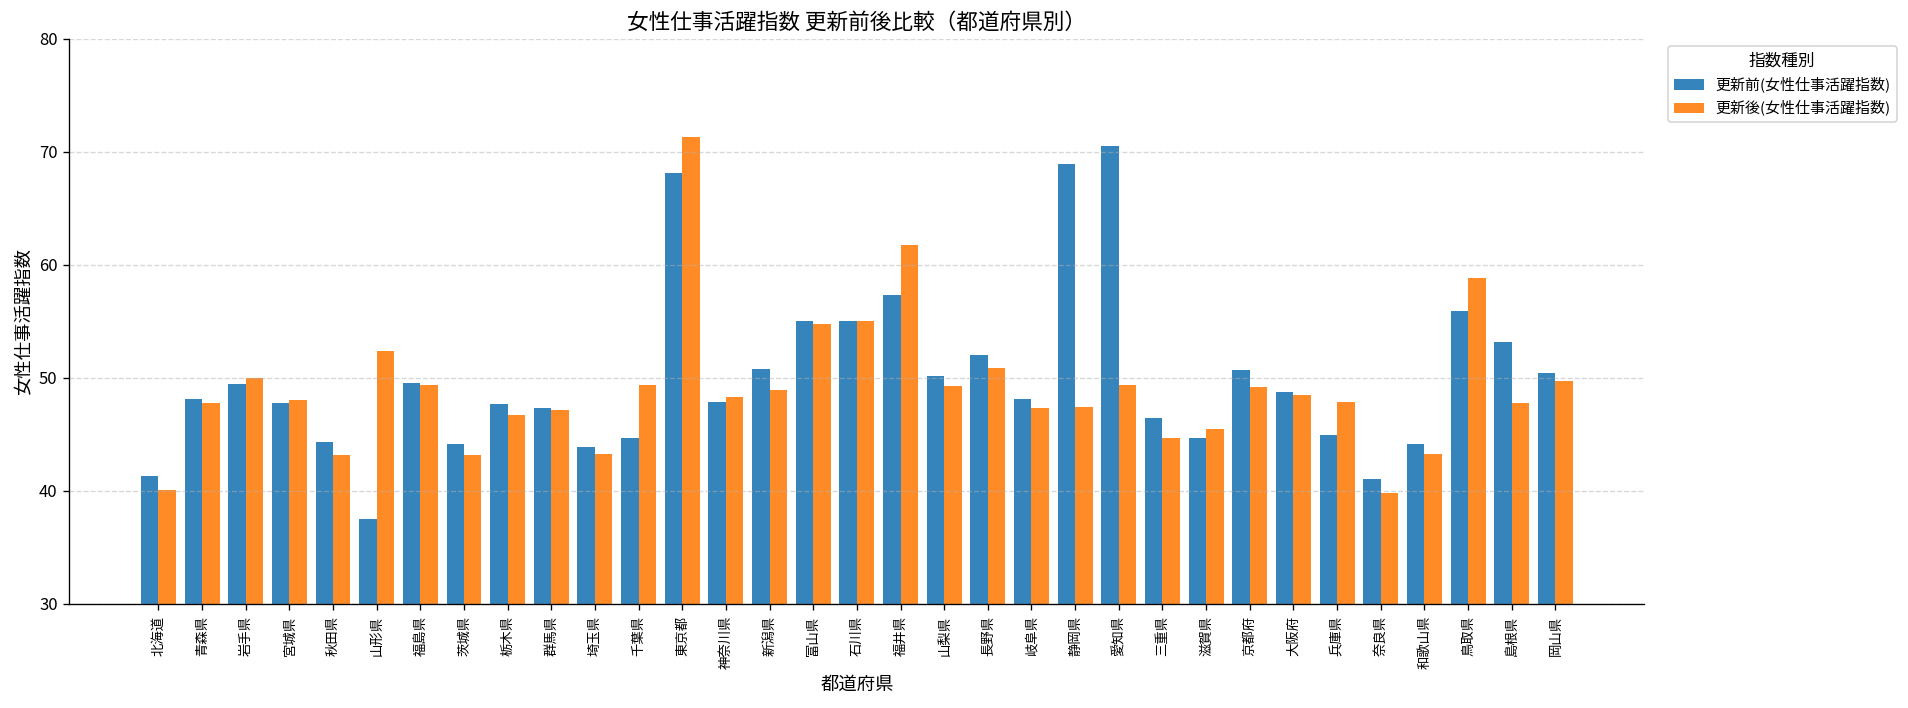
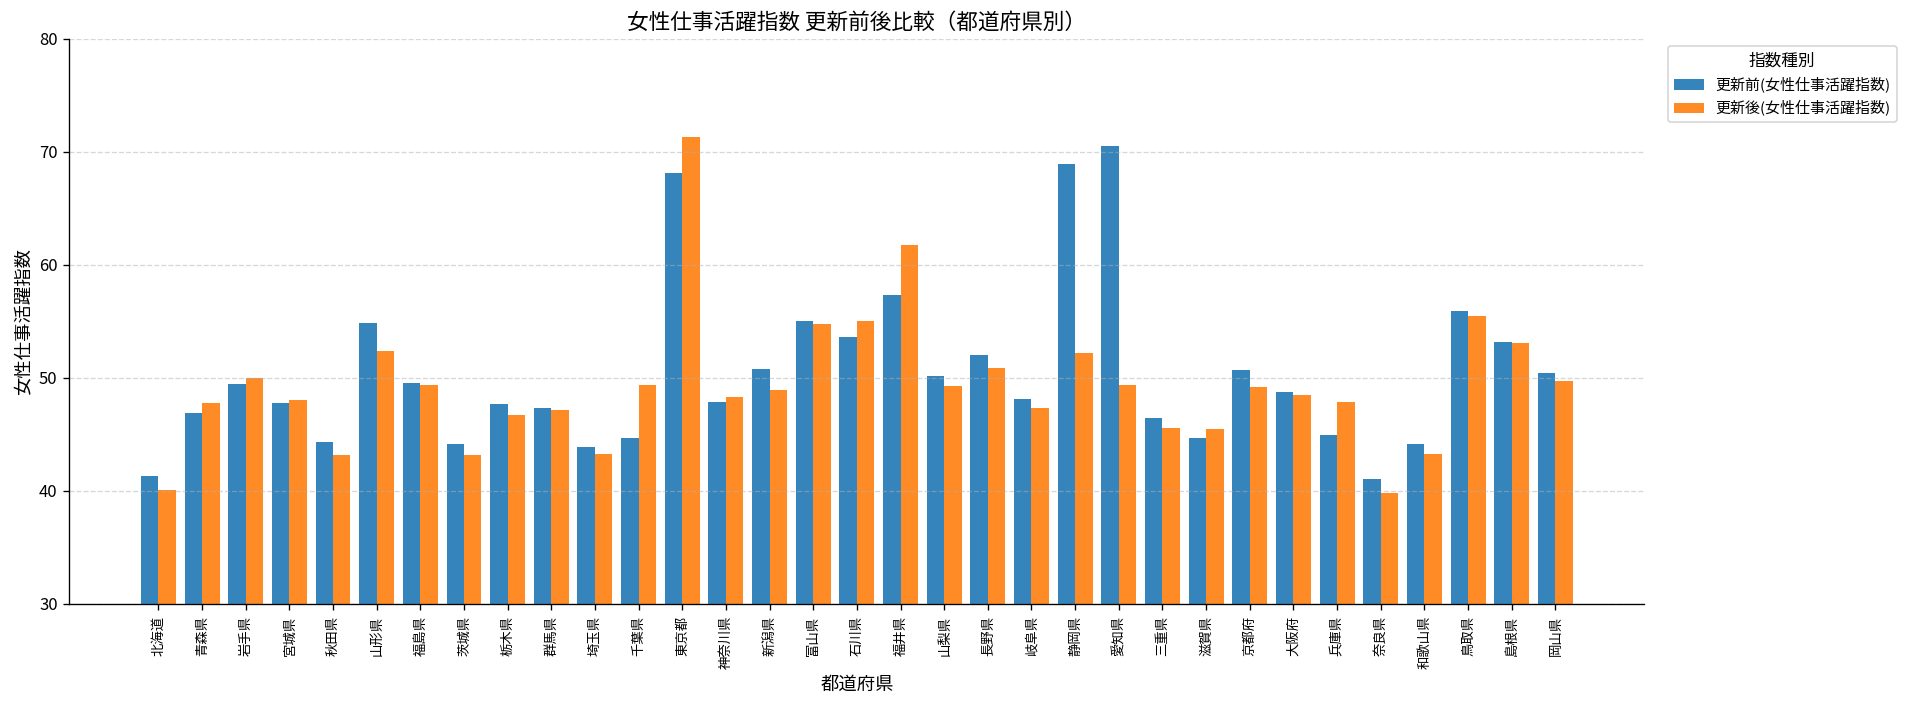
更新前(女性仕事活躍指数), 青森県: 48 -> 47
更新前(女性仕事活躍指数), 山形県: 38 -> 55
更新前(女性仕事活躍指数), 石川県: 55 -> 54
更新後(女性仕事活躍指数), 静岡県: 47 -> 52
更新後(女性仕事活躍指数), 三重県: 45 -> 46
更新後(女性仕事活躍指数), 鳥取県: 59 -> 55
更新後(女性仕事活躍指数), 島根県: 48 -> 53
